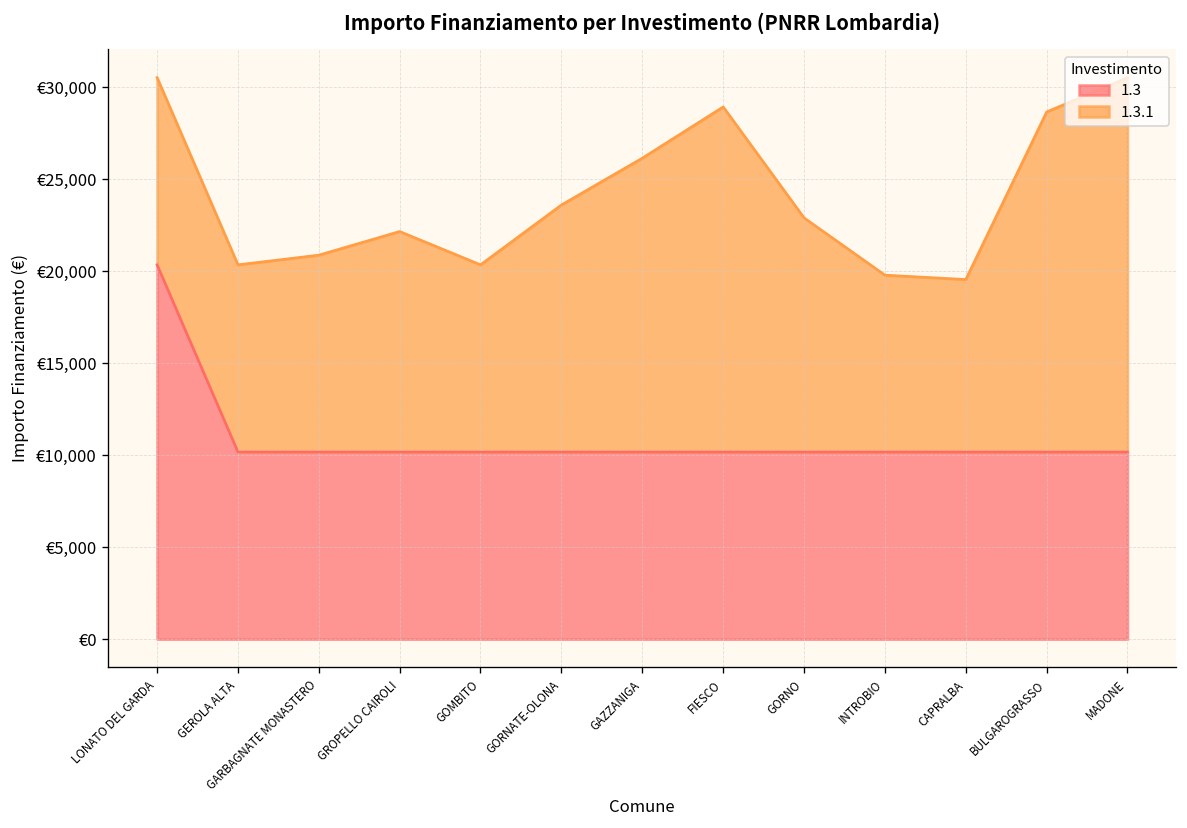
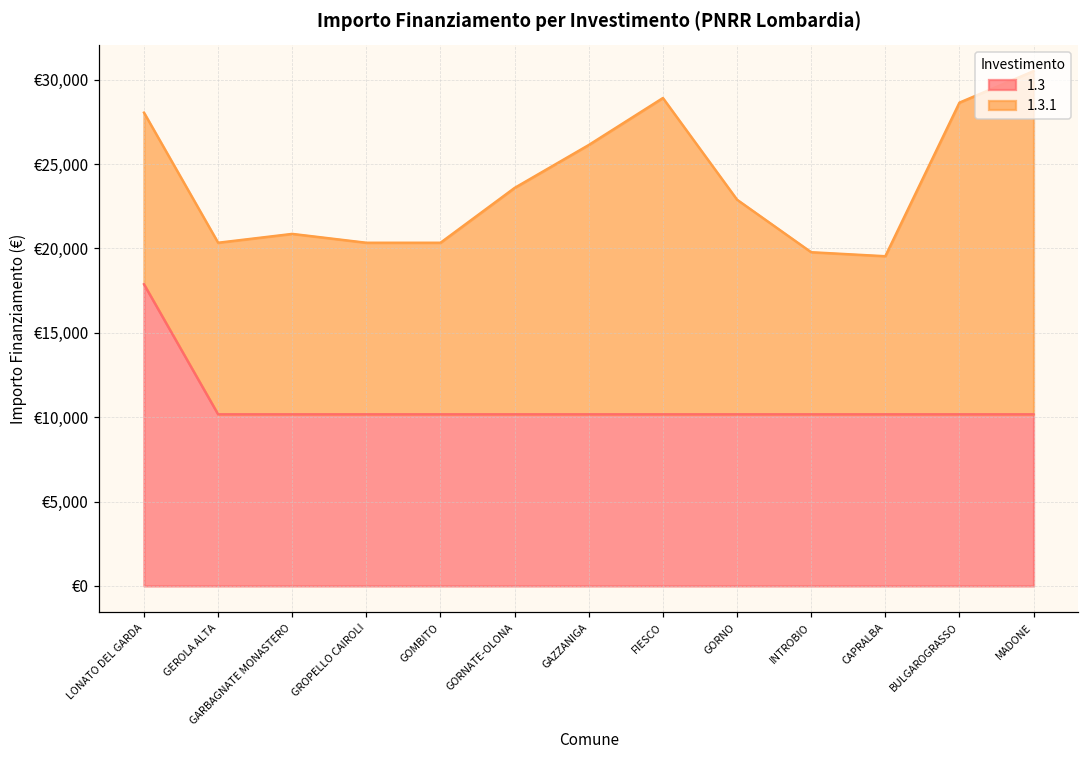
1.3, LONATO DEL GARDA: €20,300 -> €17,900
1.3.1, GROPELLO CAIROLI: €12,000 -> €10,200
